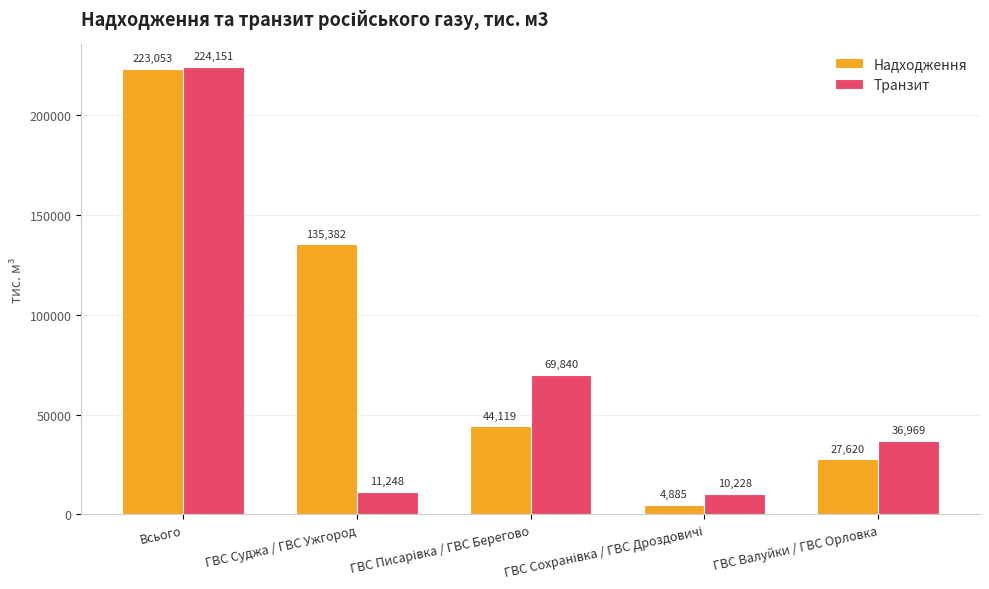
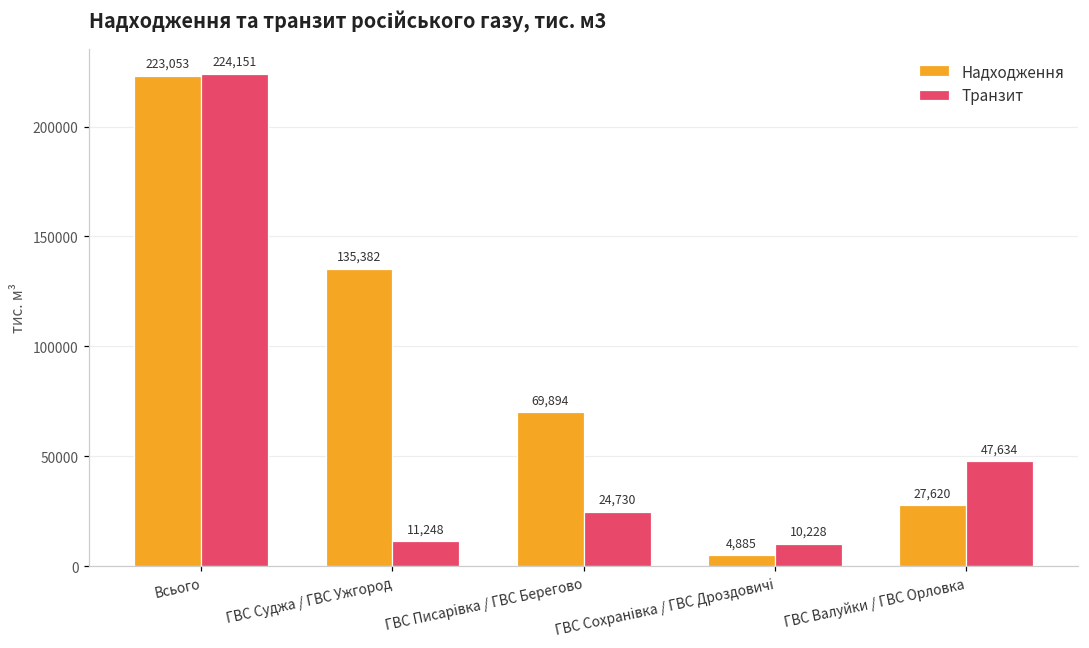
Надходження, ГВС Писарівка / ГВС Берегово: 44,119 -> 69,894
Транзит, ГВС Писарівка / ГВС Берегово: 69,840 -> 24,730
Транзит, ГВС Валуйки / ГВС Орловка: 36,969 -> 47,634
